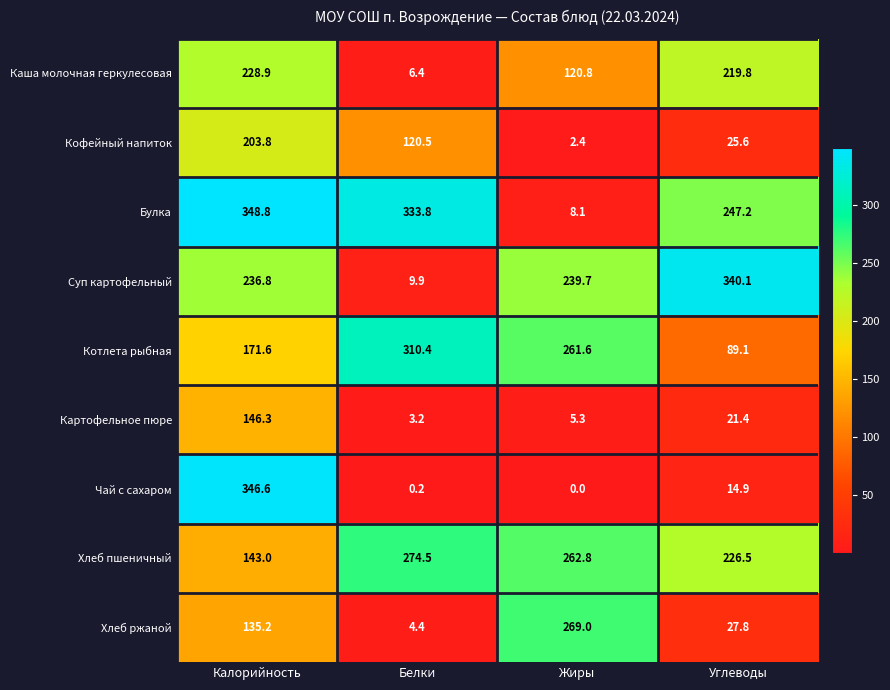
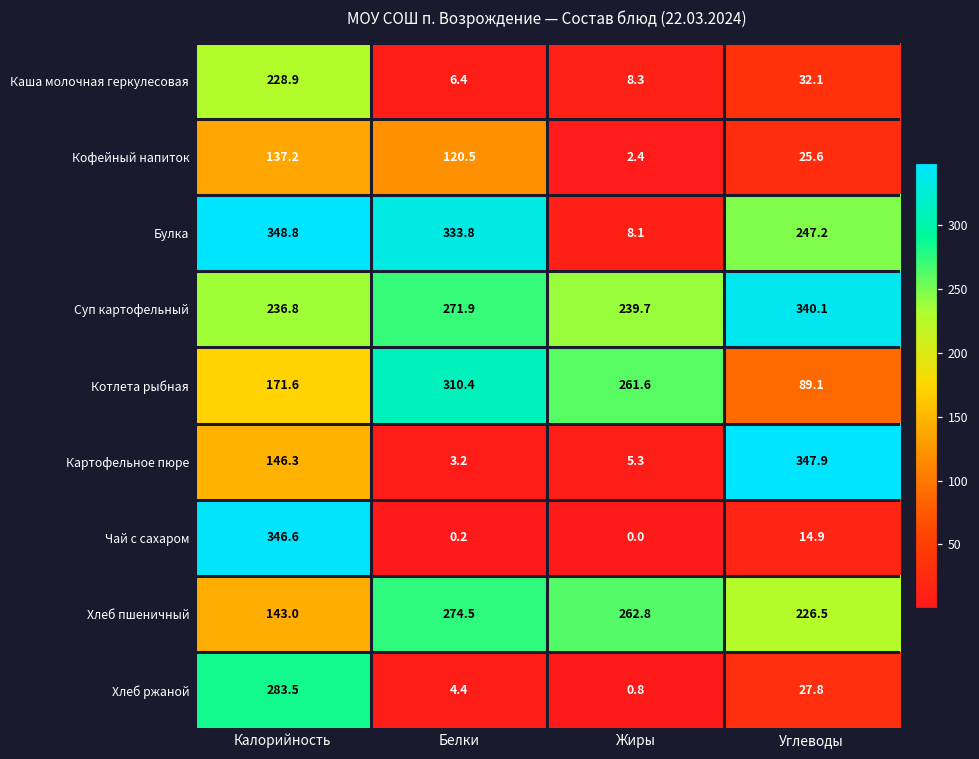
Каша молочная геркулесовая, Жиры: 120.8 -> 8.3
Каша молочная геркулесовая, Углеводы: 219.8 -> 32.1
Кофейный напиток, Калорийность: 203.8 -> 137.2
Суп картофельный, Белки: 9.9 -> 271.9
Картофельное пюре, Углеводы: 21.4 -> 347.9
Хлеб ржаной, Калорийность: 135.2 -> 283.5
Хлеб ржаной, Жиры: 269.0 -> 0.8
